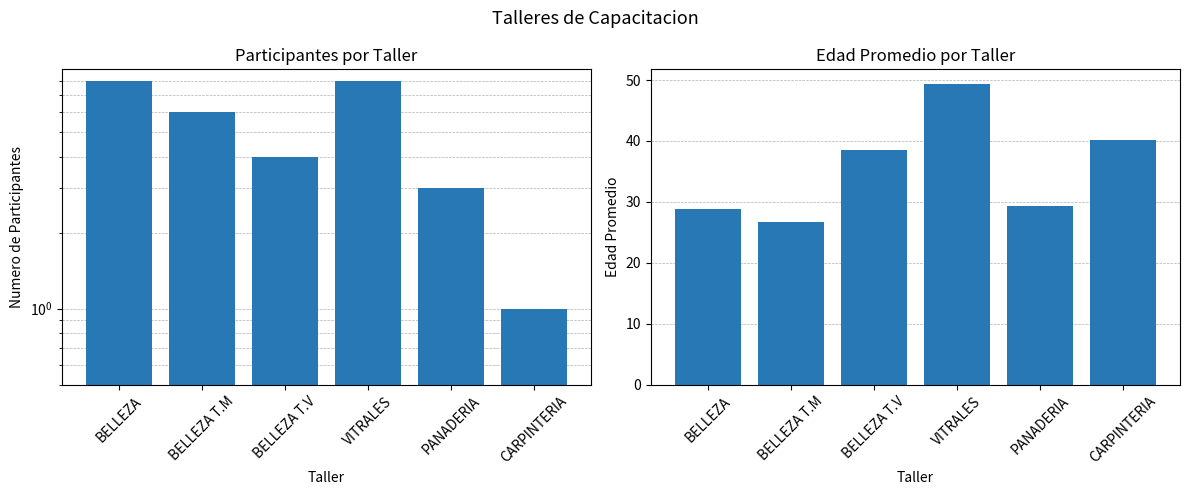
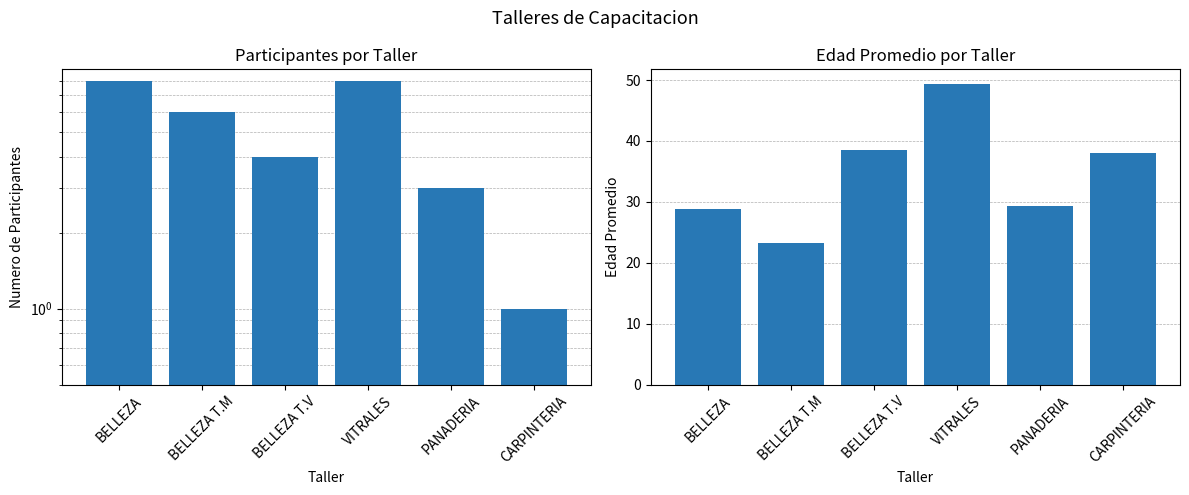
Edad Promedio por Taller, BELLEZA T.M: 27 -> 23
Edad Promedio por Taller, CARPINTERIA: 40 -> 38
